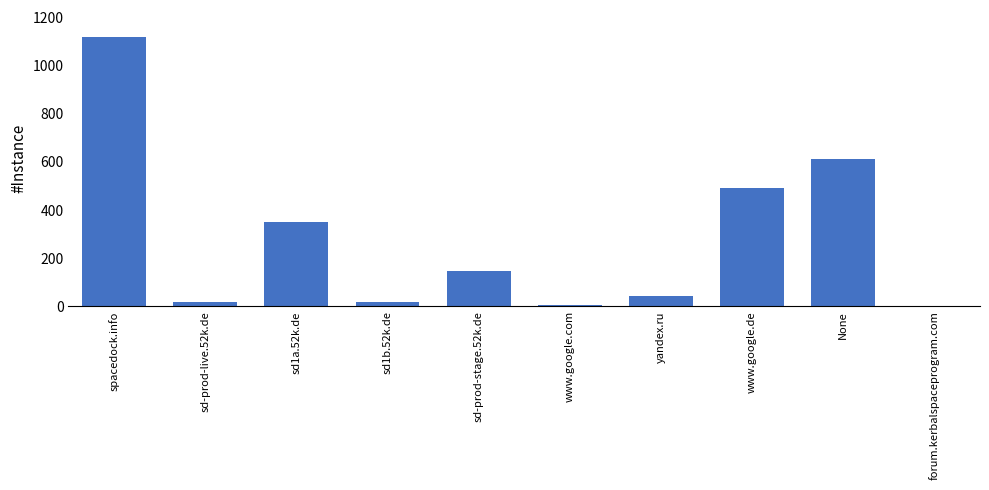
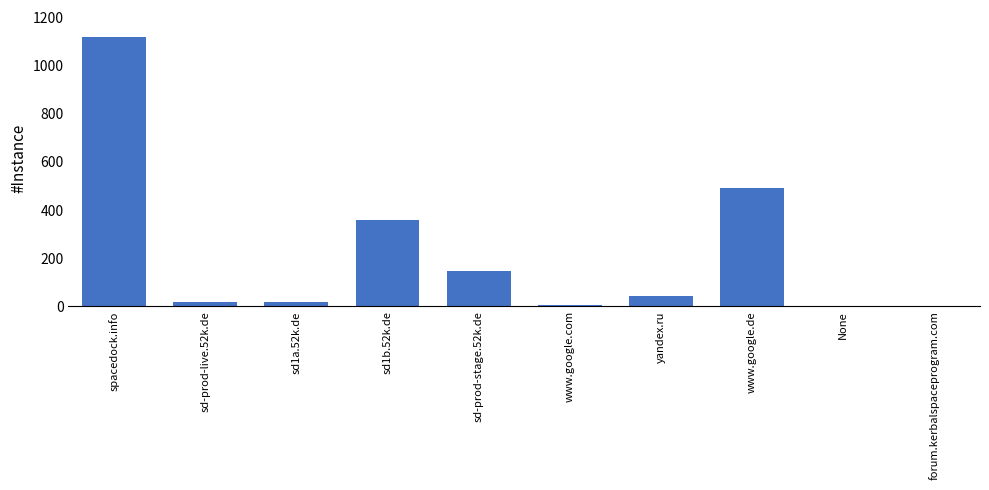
sd1a.52k.de: 350 -> 20
sd1b.52k.de: 20 -> 360
None: 610 -> 0
